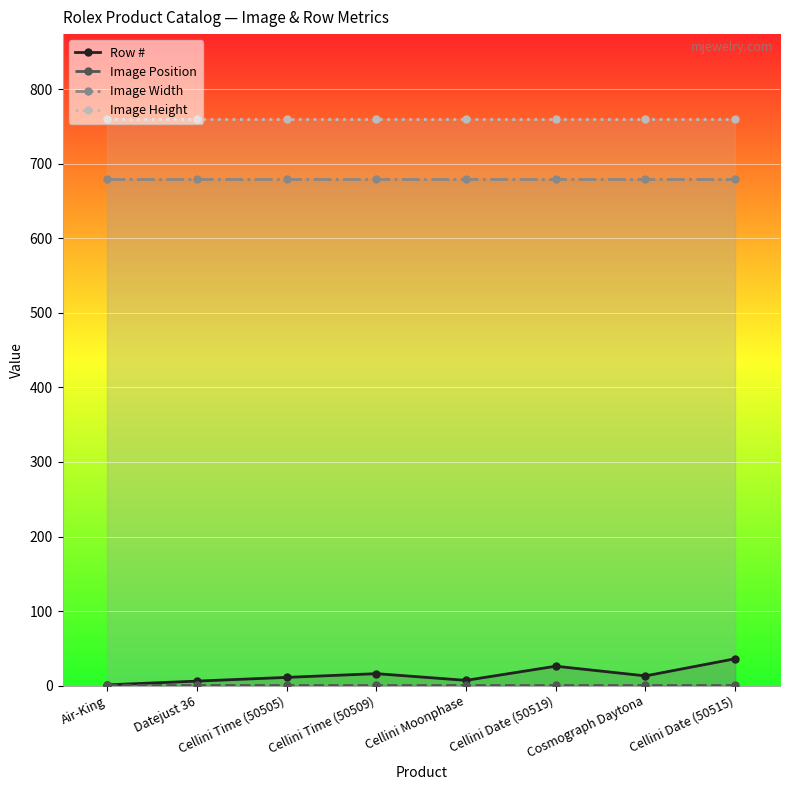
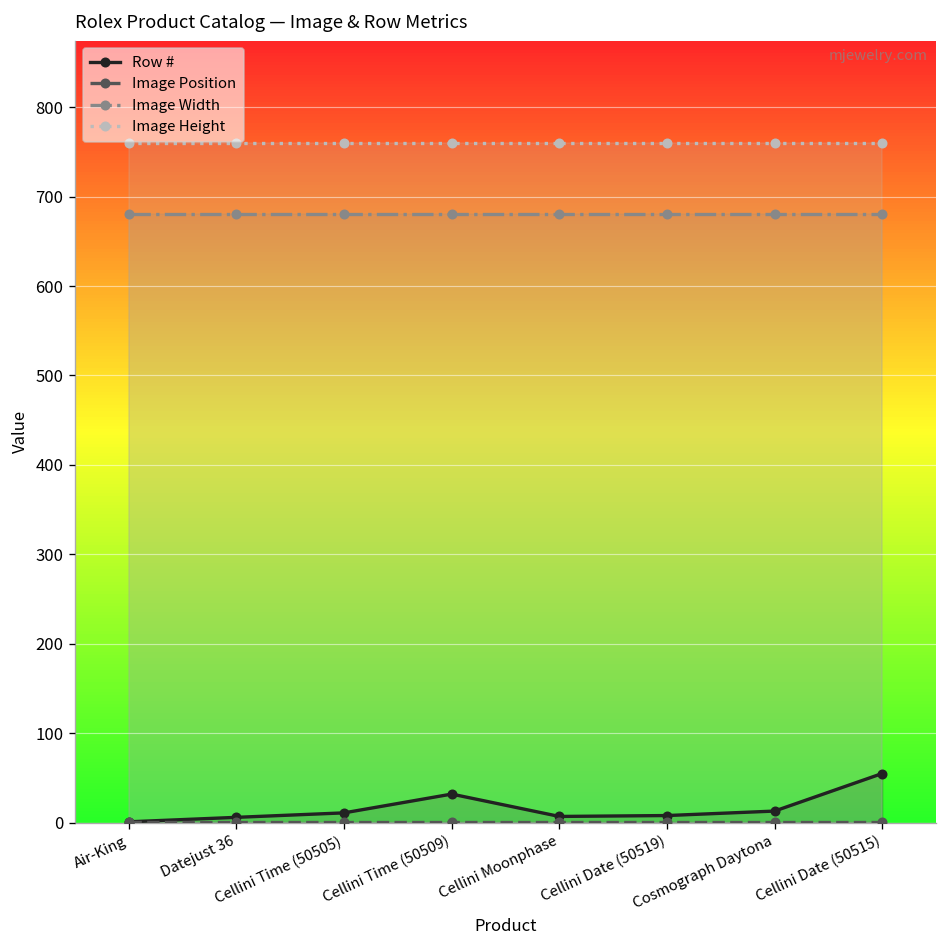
Row #, Cellini Time (50509): 20 -> 30
Row #, Cellini Date (50519): 30 -> 10
Row #, Cellini Date (50515): 40 -> 60
